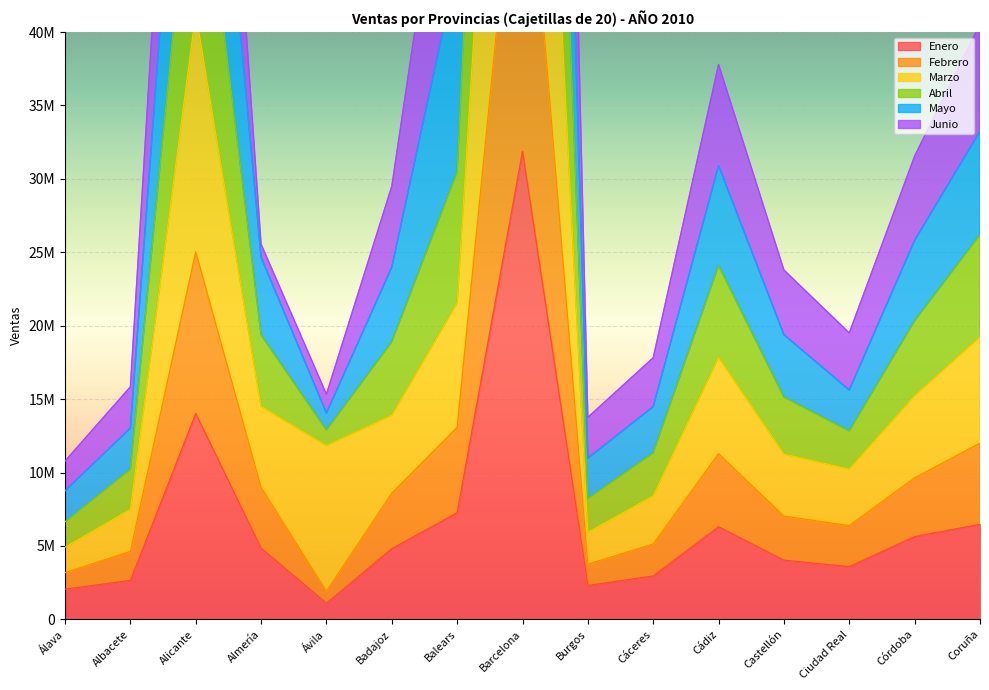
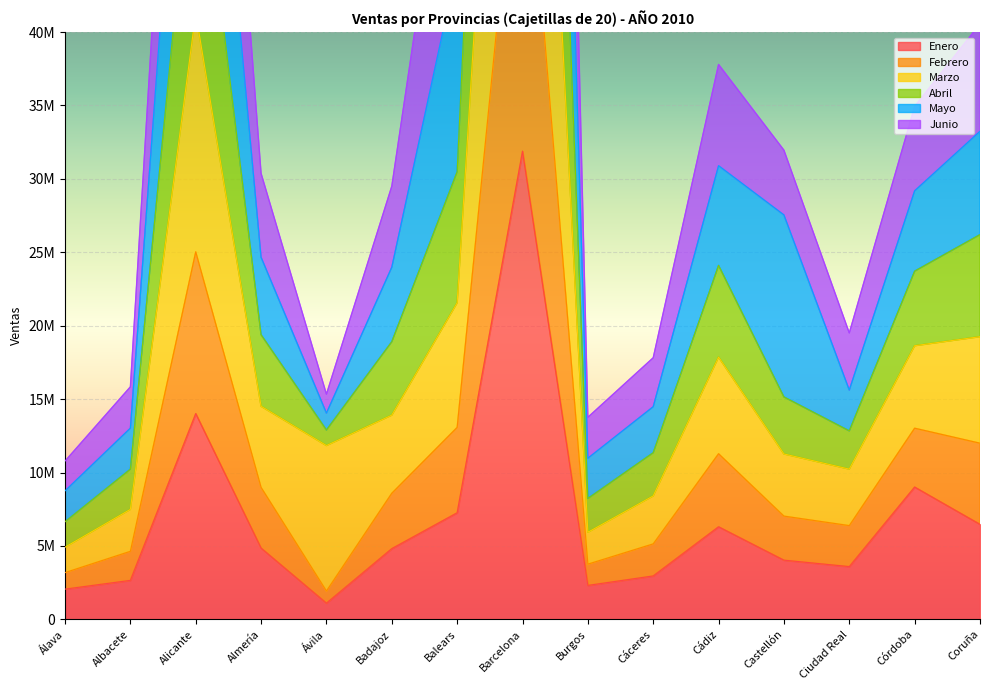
Junio, Almería: 900000 -> 5700000
Mayo, Castellón: 4200000 -> 12400000
Enero, Córdoba: 5600000 -> 9000000
